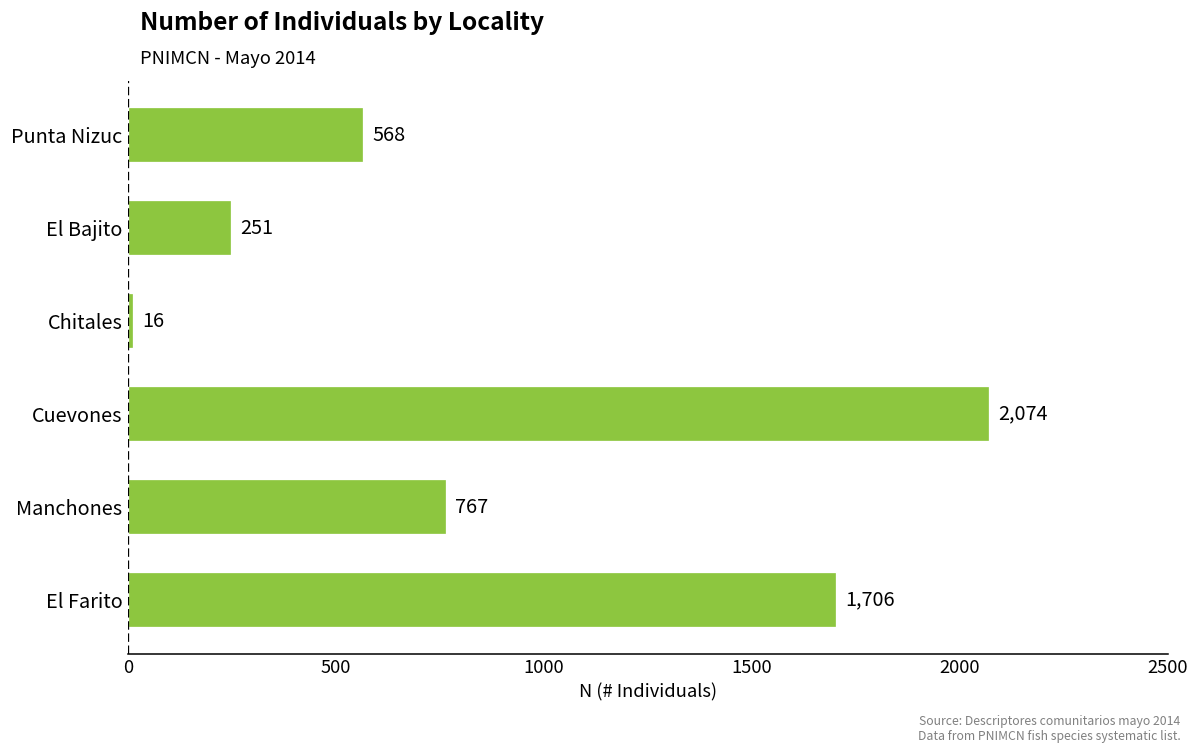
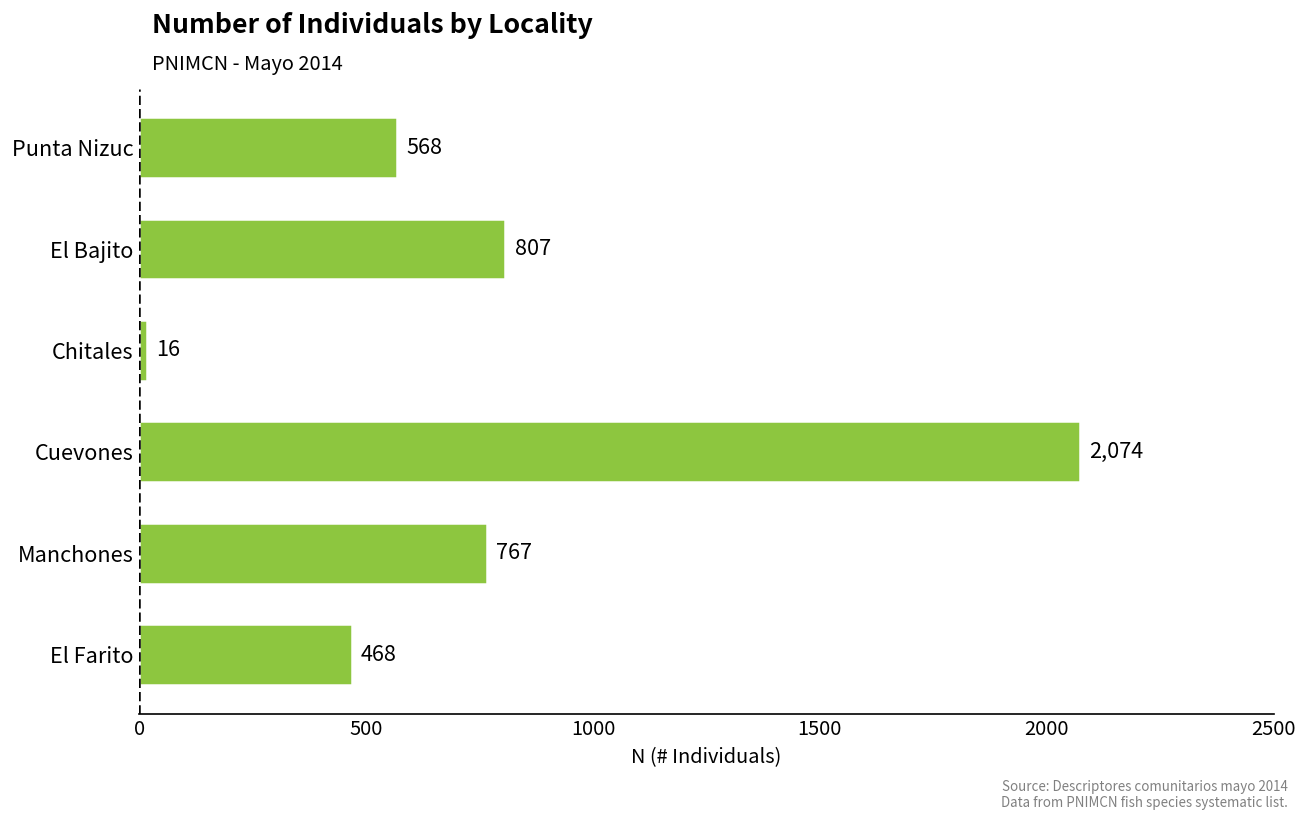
El Bajito: 251 -> 807
El Farito: 1,706 -> 468
